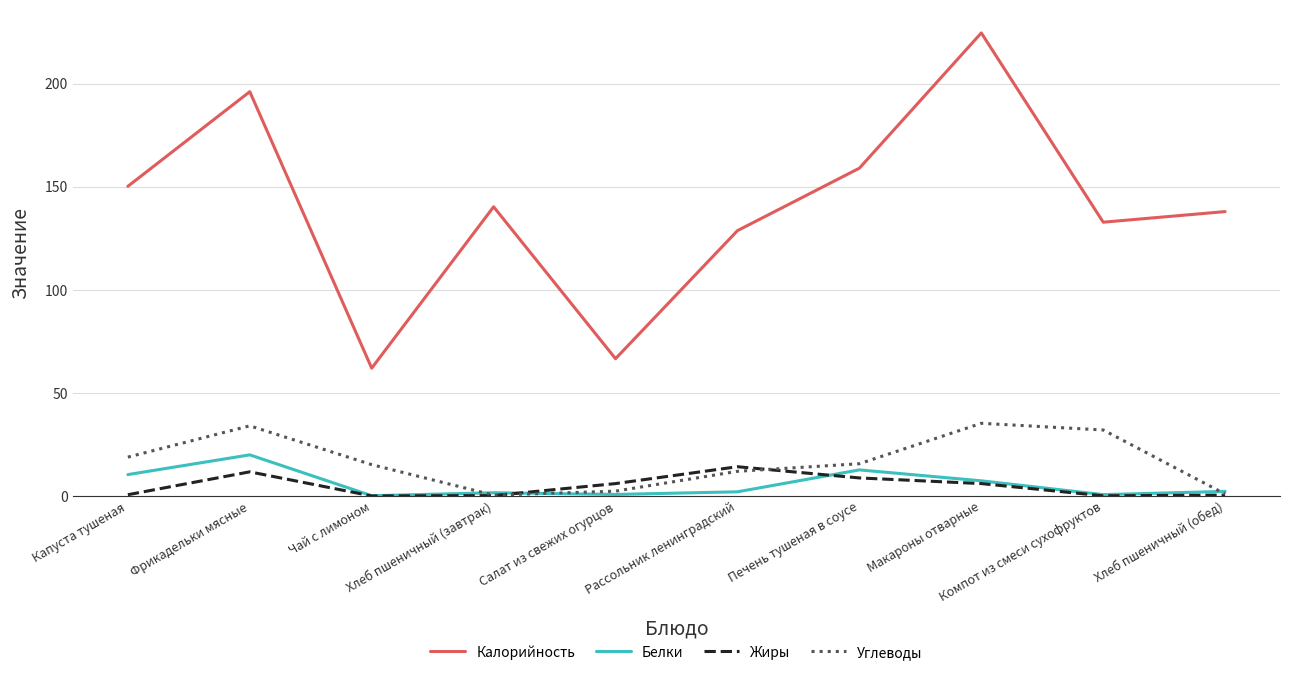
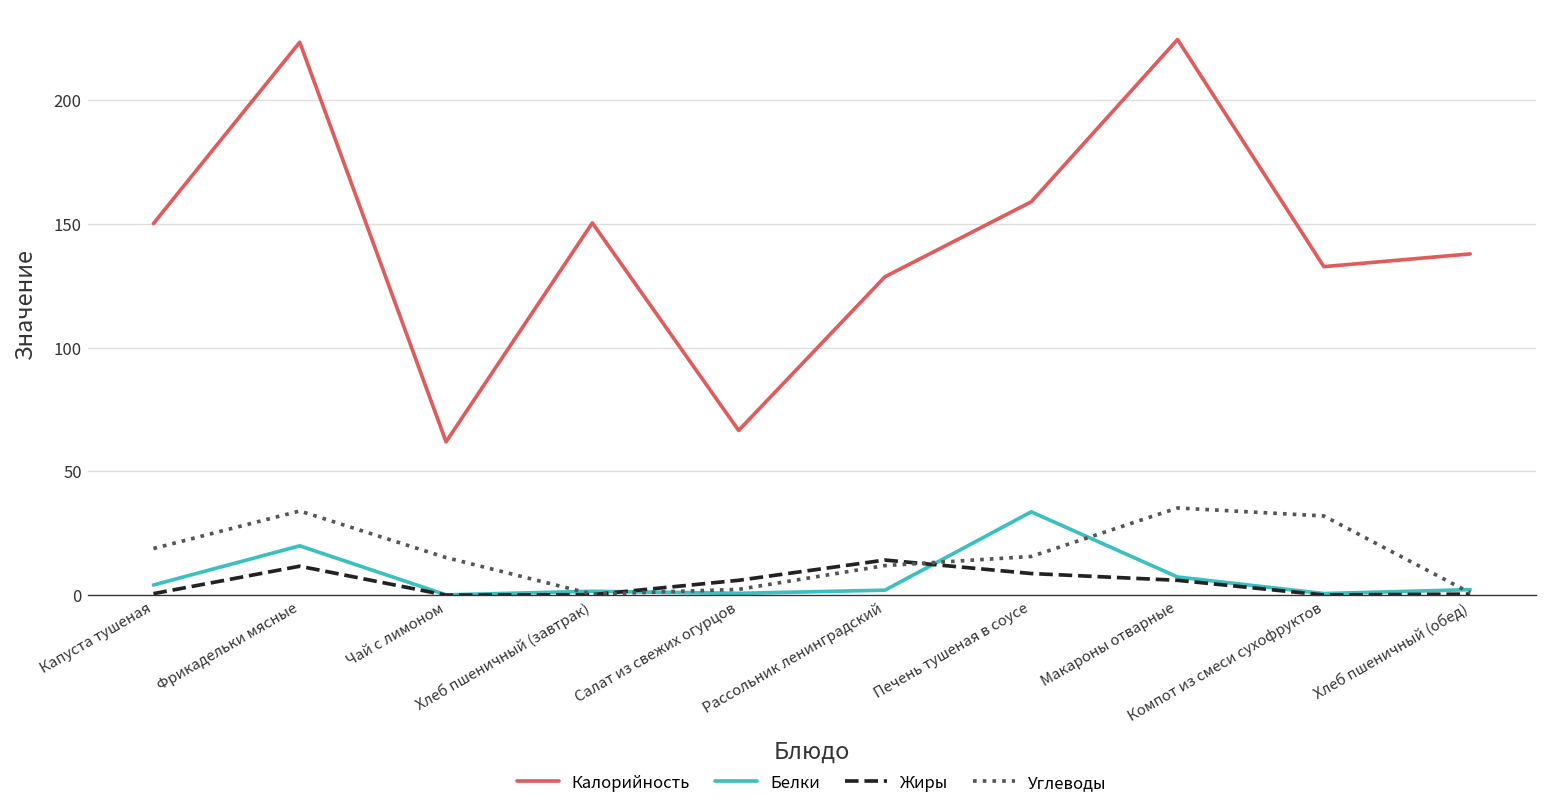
Белки, Капуста тушеная: 10 -> 4
Калорийность, Фрикадельки мясные: 196 -> 224
Калорийность, Хлеб пшеничный (завтрак): 140 -> 150
Белки, Печень тушеная в соусе: 13 -> 34
